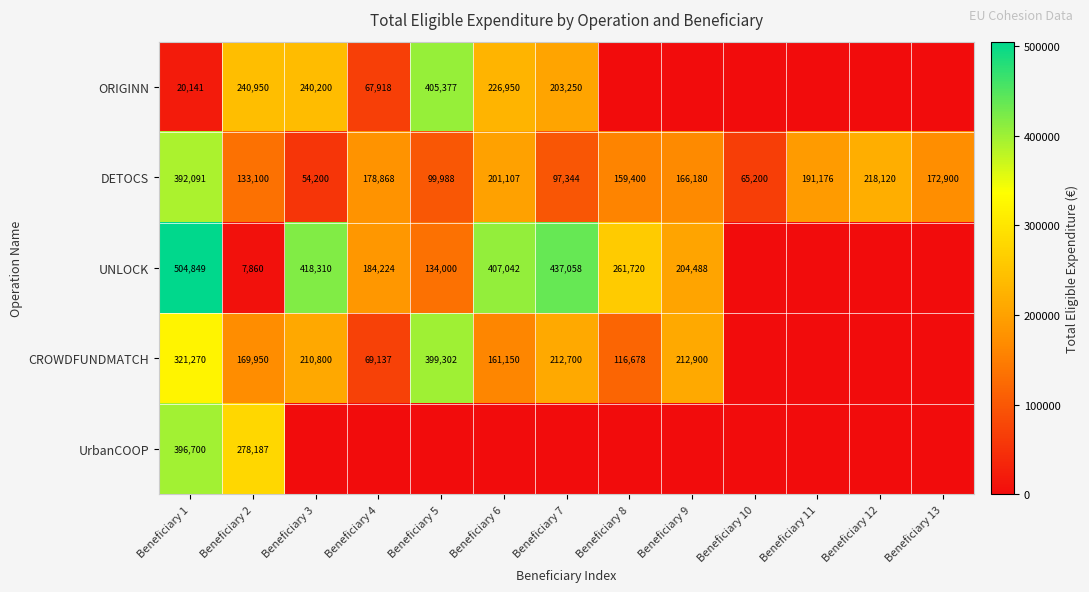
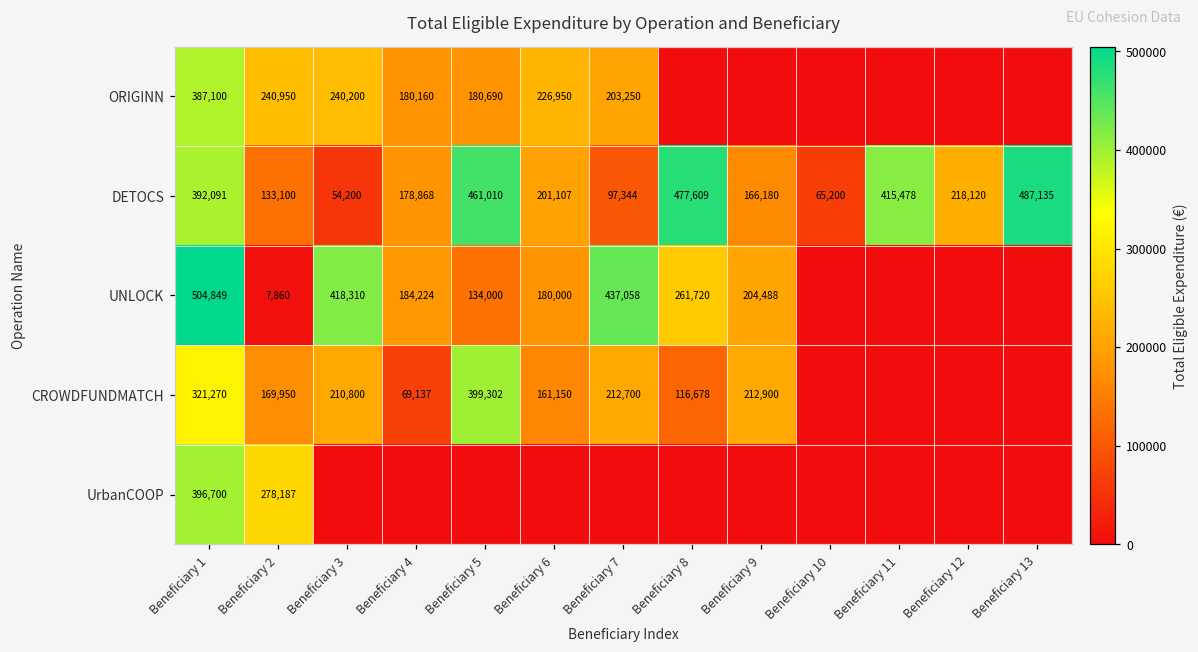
ORIGINN, Beneficiary 1: 20,141 -> 387,100
ORIGINN, Beneficiary 4: 67,918 -> 180,160
ORIGINN, Beneficiary 5: 405,377 -> 180,690
DETOCS, Beneficiary 5: 99,988 -> 461,010
DETOCS, Beneficiary 8: 159,400 -> 477,609
DETOCS, Beneficiary 11: 191,176 -> 415,478
DETOCS, Beneficiary 13: 172,900 -> 487,135
UNLOCK, Beneficiary 6: 407,042 -> 180,000
